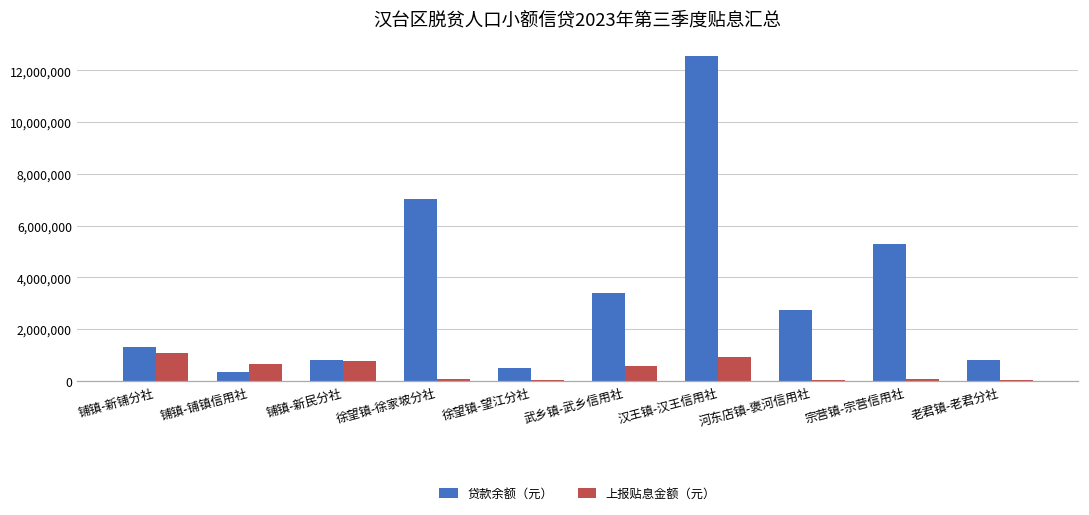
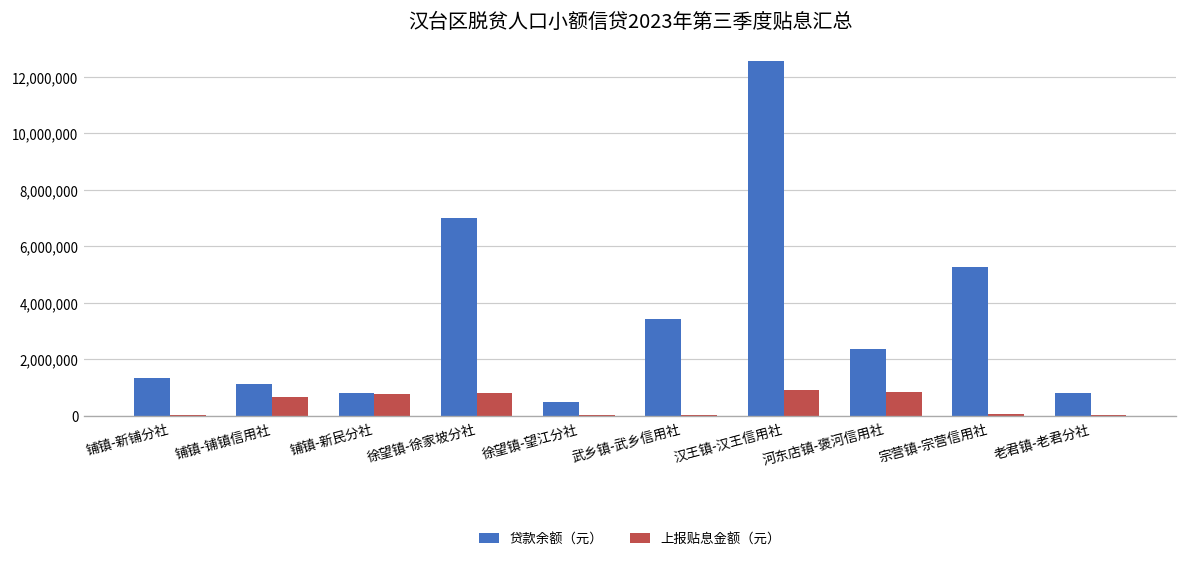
上报贴息金额（元）, 铺镇-新铺分社: 1,100,000 -> 0
贷款余额（元）, 铺镇-铺镇信用社: 300,000 -> 1,100,000
上报贴息金额（元）, 徐望镇-徐家坡分社: 100,000 -> 800,000
上报贴息金额（元）, 武乡镇-武乡信用社: 600,000 -> 0
贷款余额（元）, 河东店镇-褒河信用社: 2,700,000 -> 2,400,000
上报贴息金额（元）, 河东店镇-褒河信用社: 0 -> 800,000
